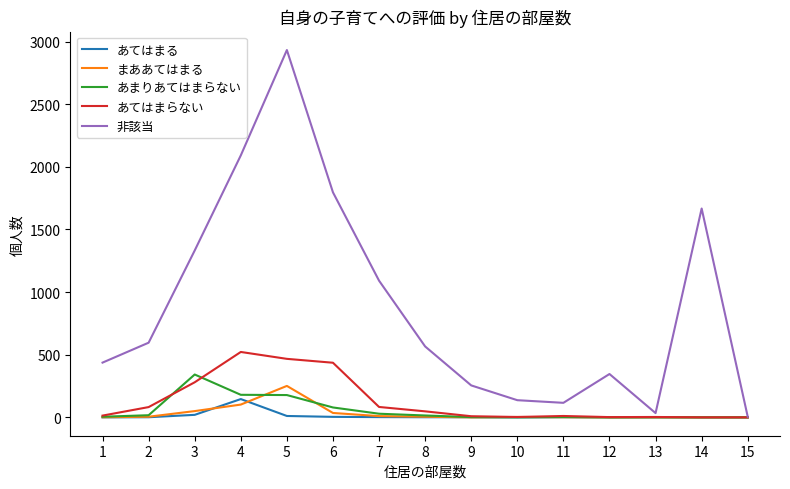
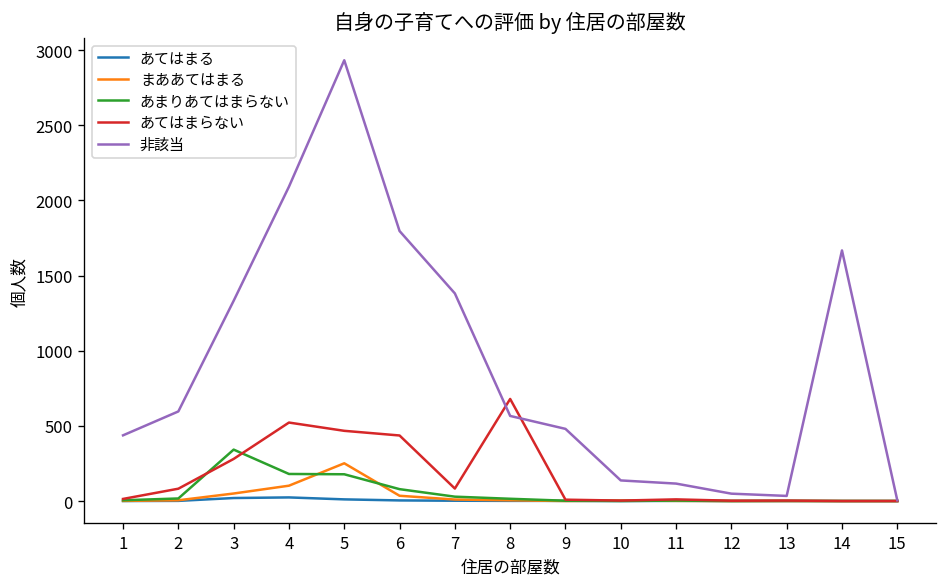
あてはまる, 4: 150 -> 20
非該当, 7: 1090 -> 1380
あてはまらない, 8: 50 -> 680
非該当, 9: 260 -> 480
非該当, 12: 350 -> 50
